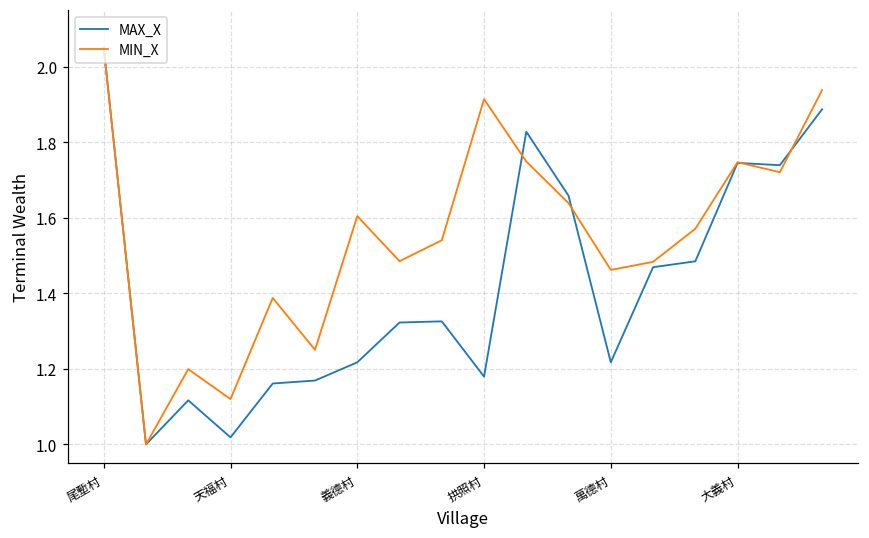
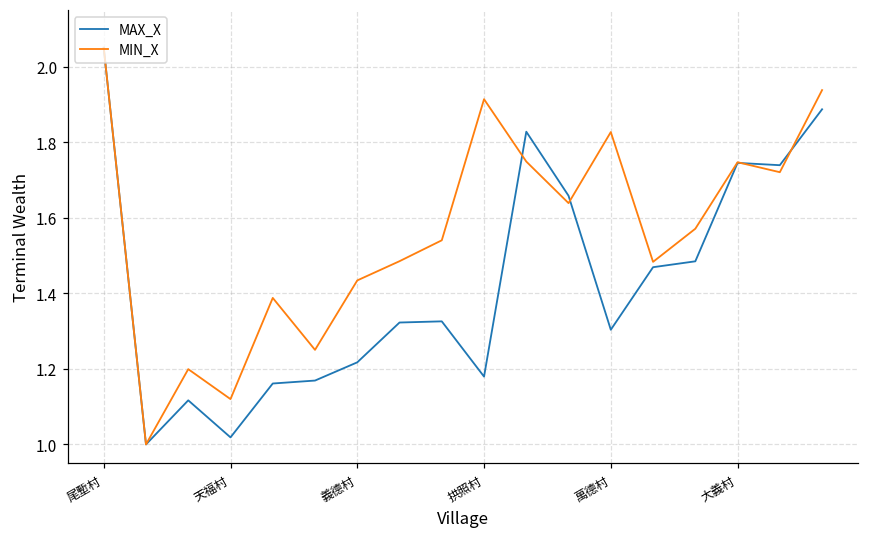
MIN_X, 義德村: 1.60 -> 1.43
MAX_X, 萬德村: 1.22 -> 1.30
MIN_X, 萬德村: 1.46 -> 1.83
